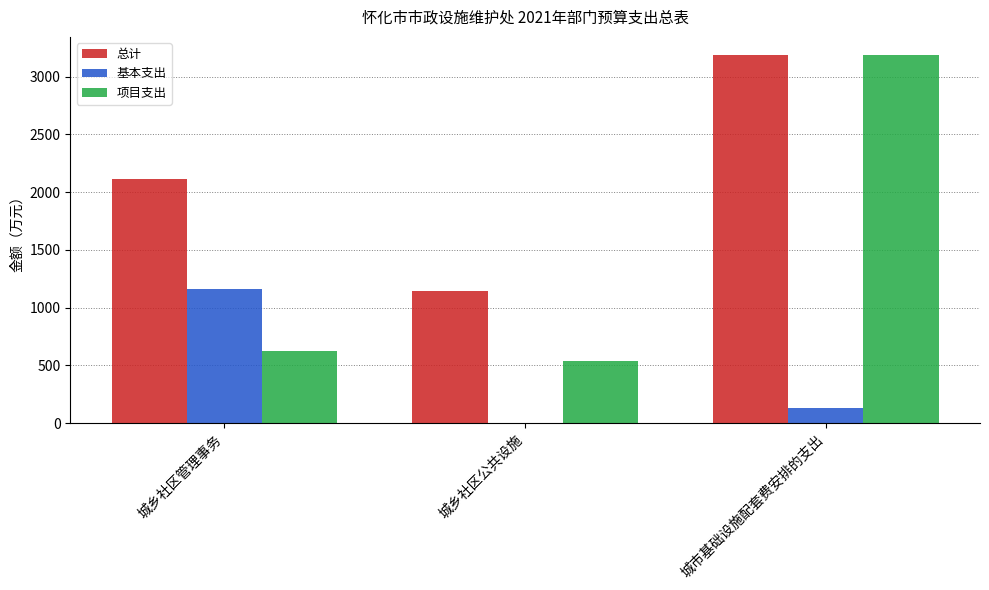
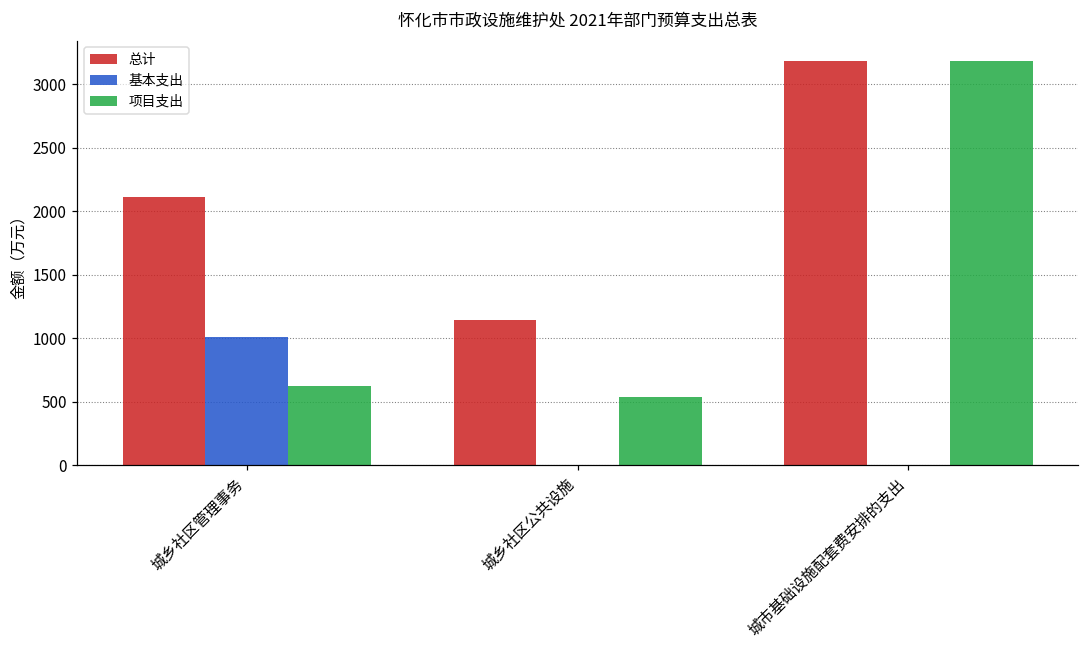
基本支出, 城乡社区管理事务: 1160 -> 1010
基本支出, 城市基础设施配套费安排的支出: 130 -> 0
